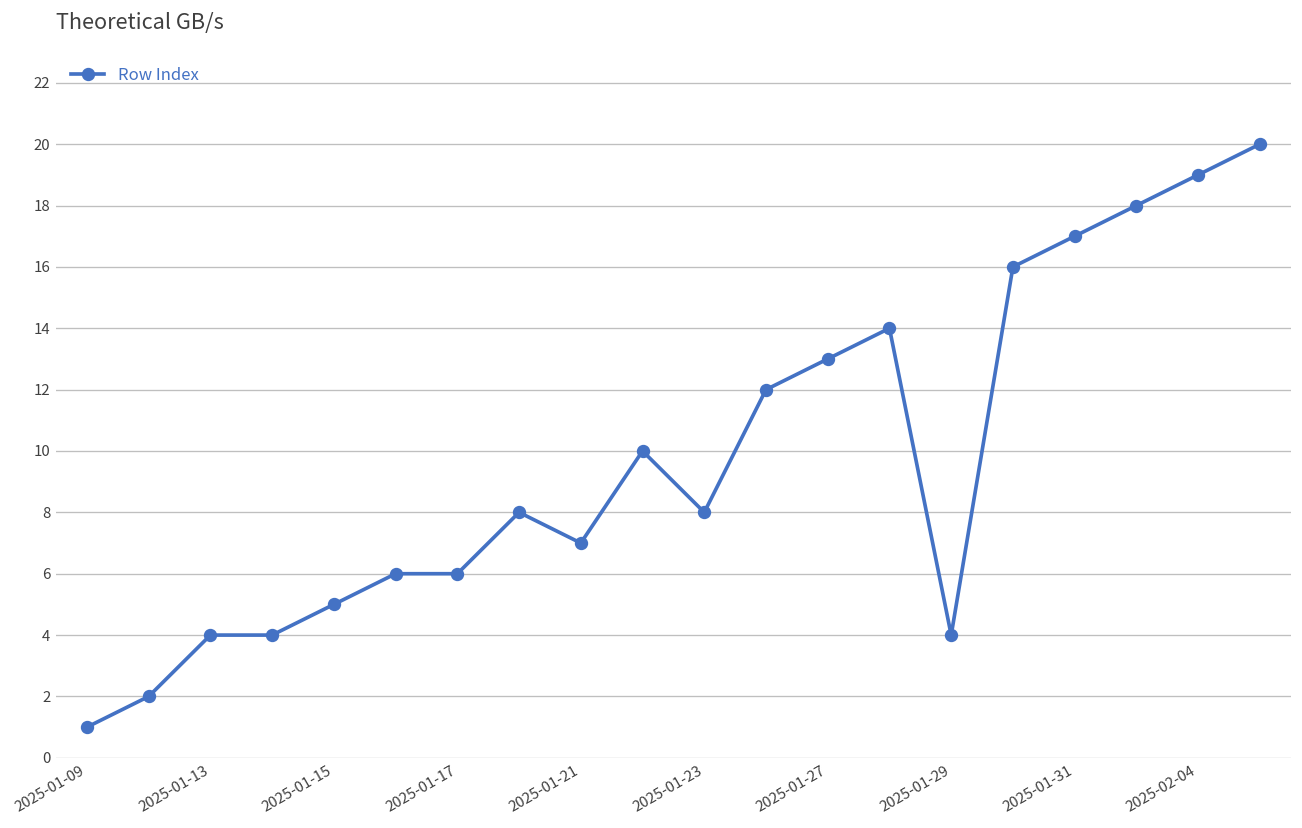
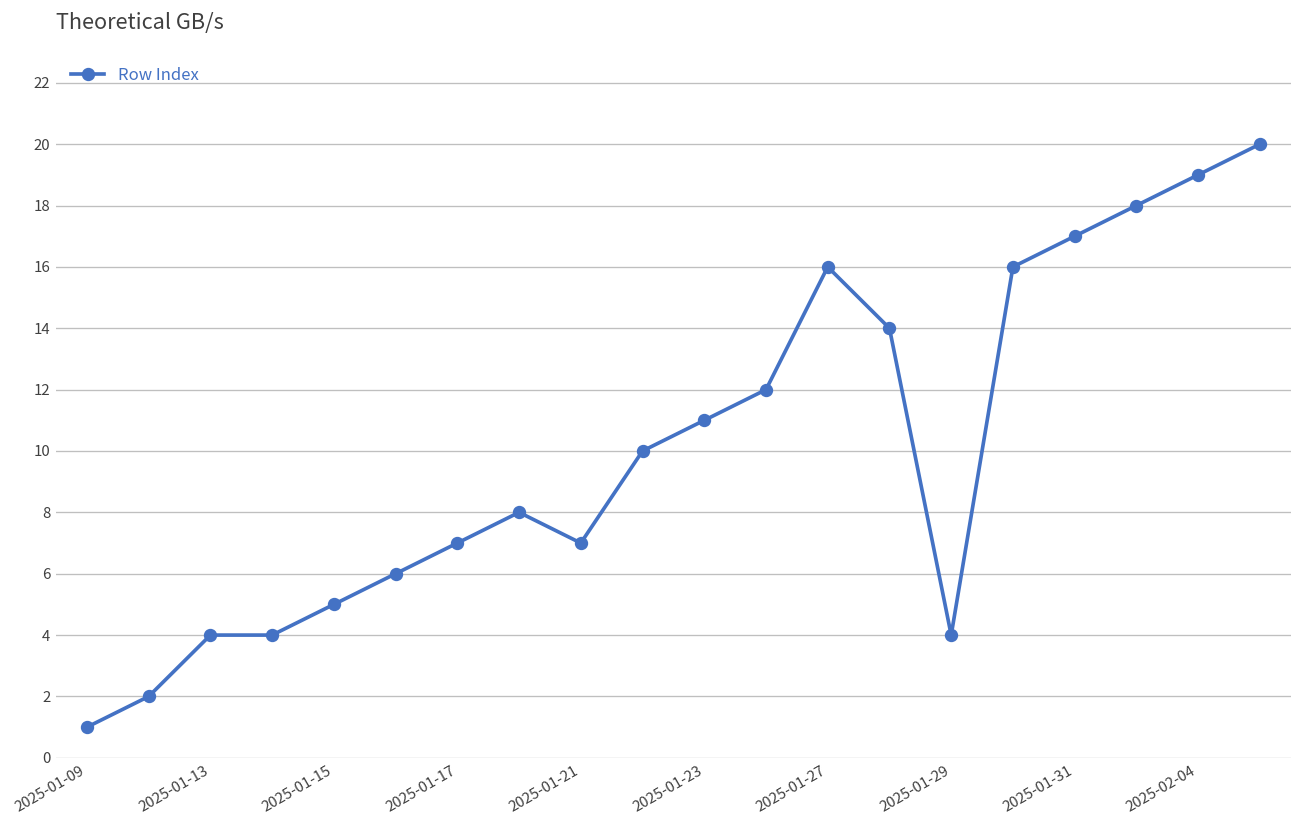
2025-01-17: 6 -> 7
2025-01-23: 8 -> 11
2025-01-27: 13 -> 16
